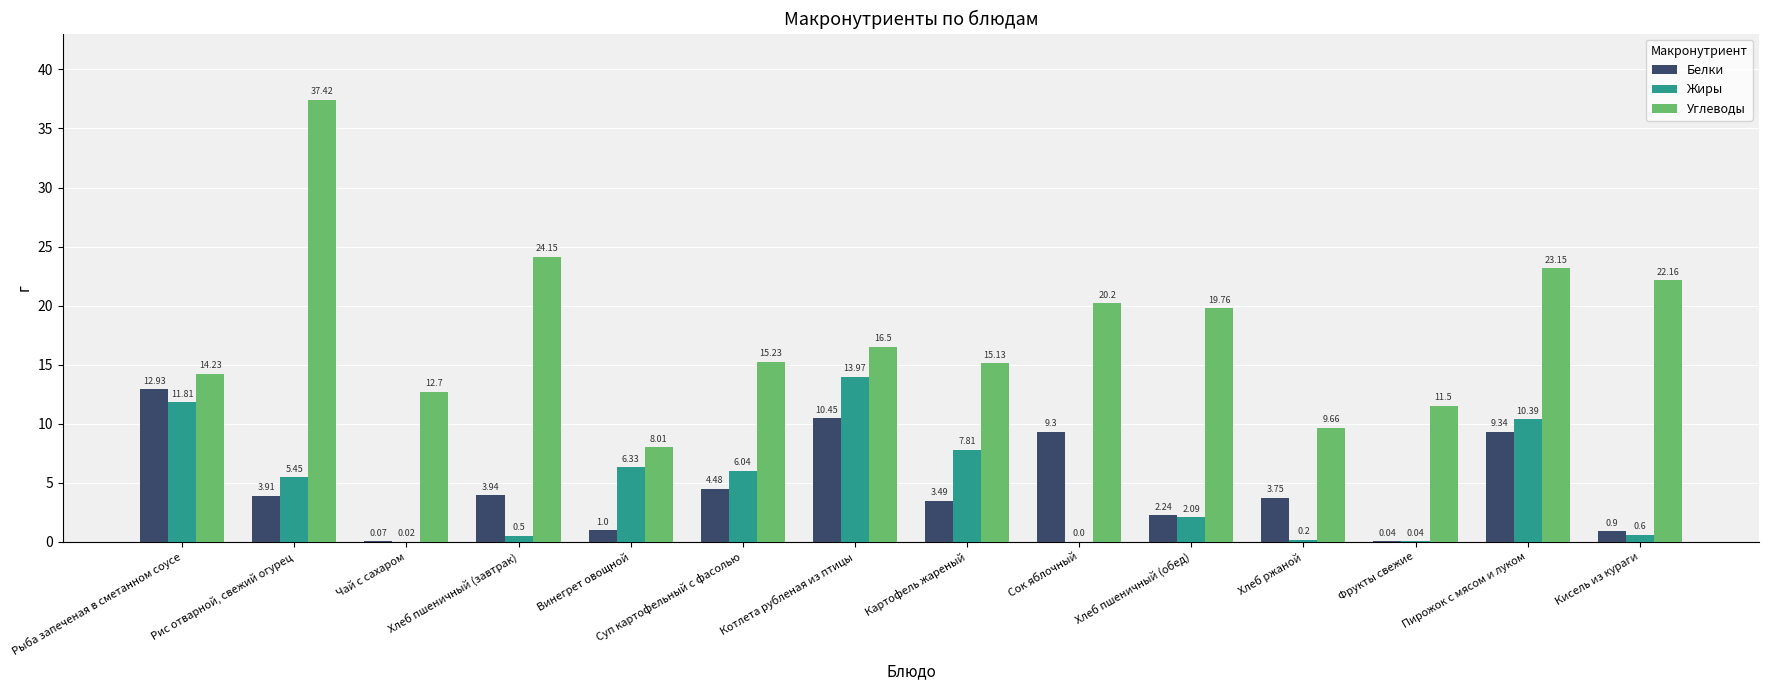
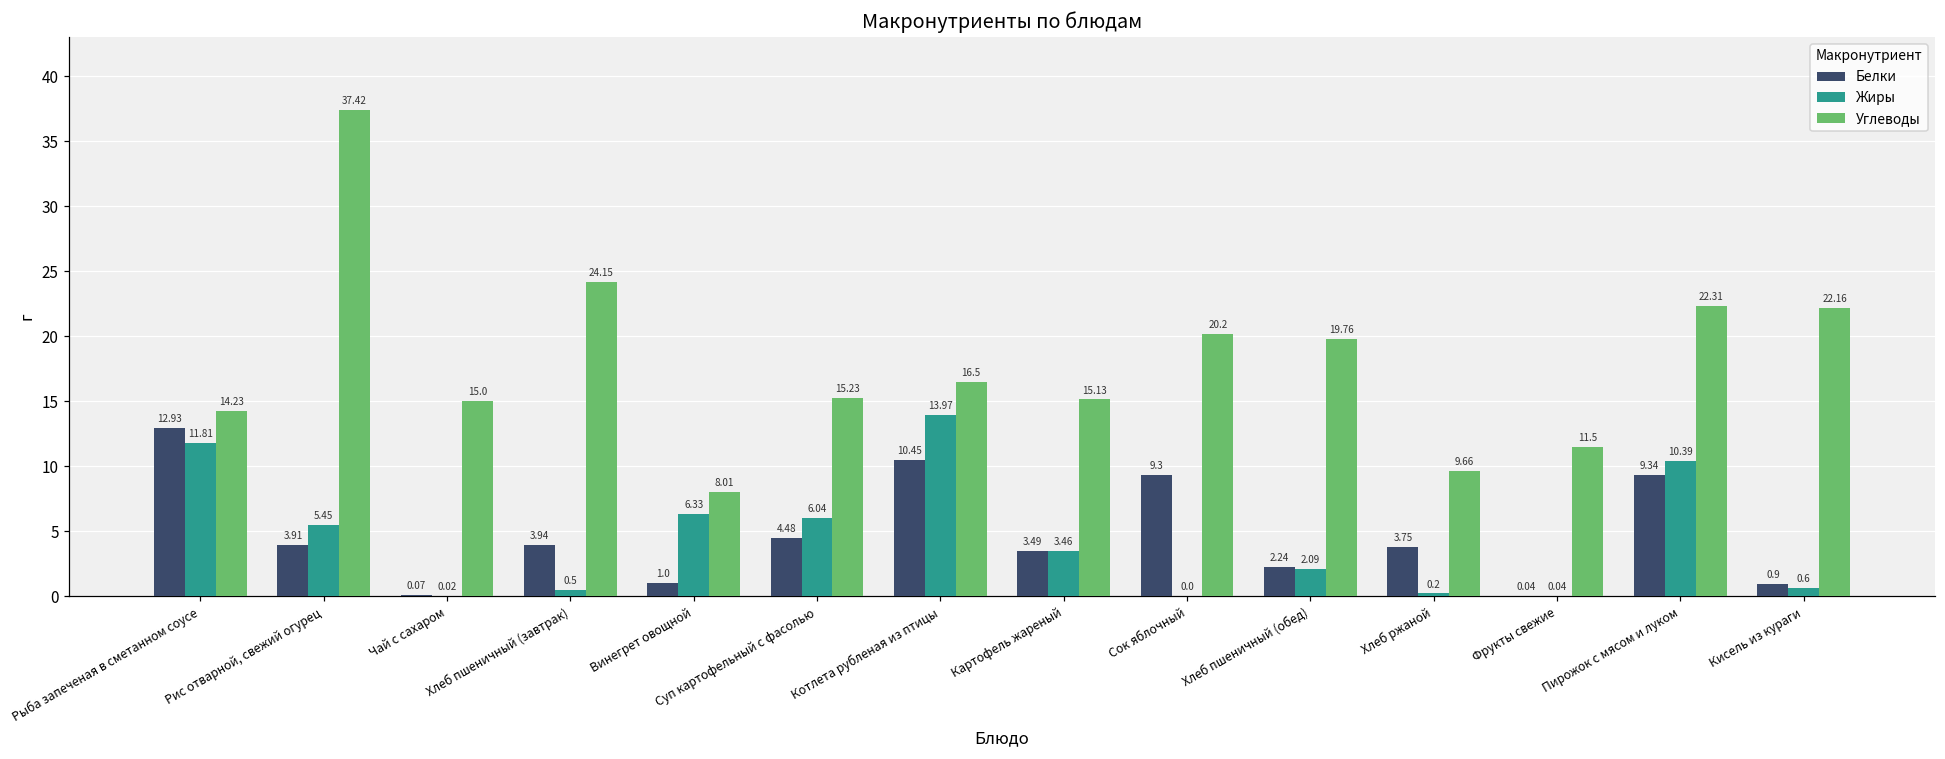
Углеводы, Чай с сахаром: 12.7 -> 15.0
Жиры, Картофель жареный: 7.81 -> 3.46
Углеводы, Пирожок с мясом и луком: 23.15 -> 22.31
